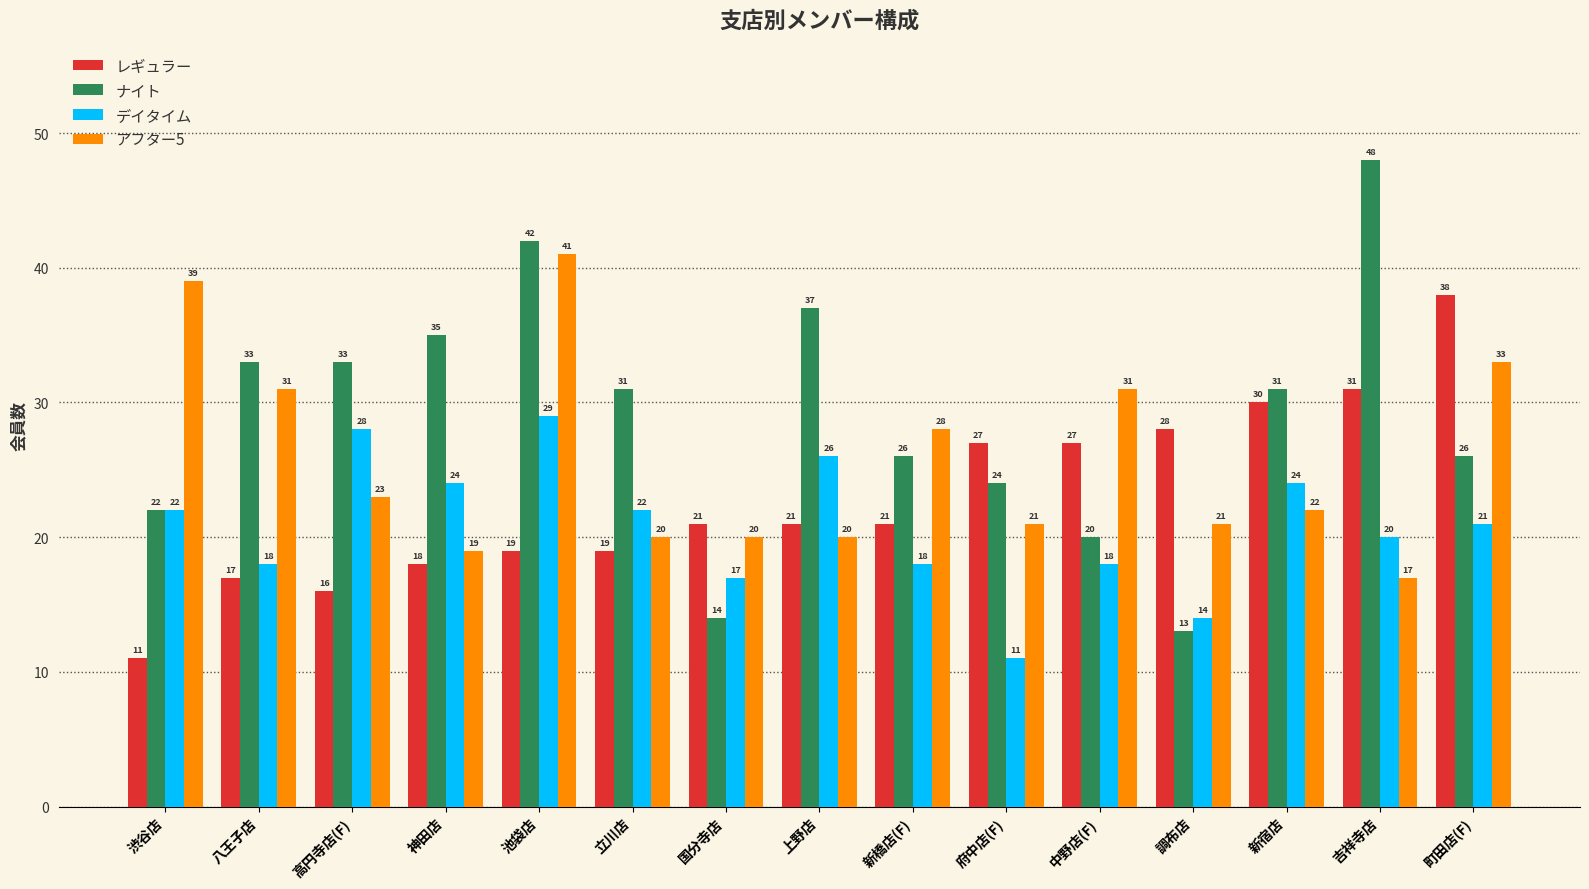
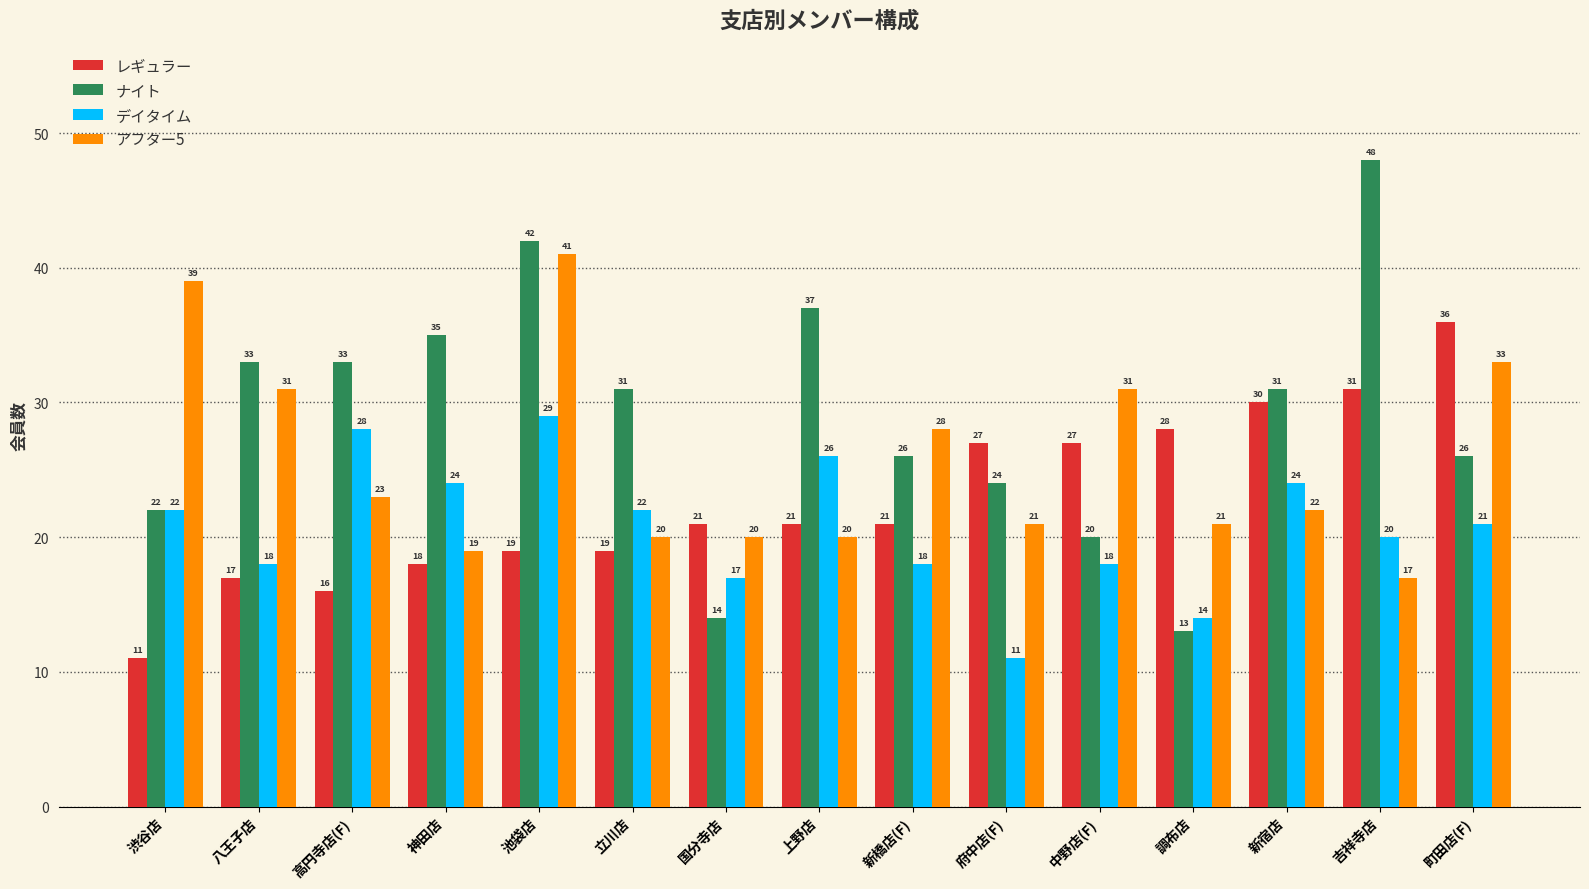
レギュラー, 町田店(F): 38 -> 36
